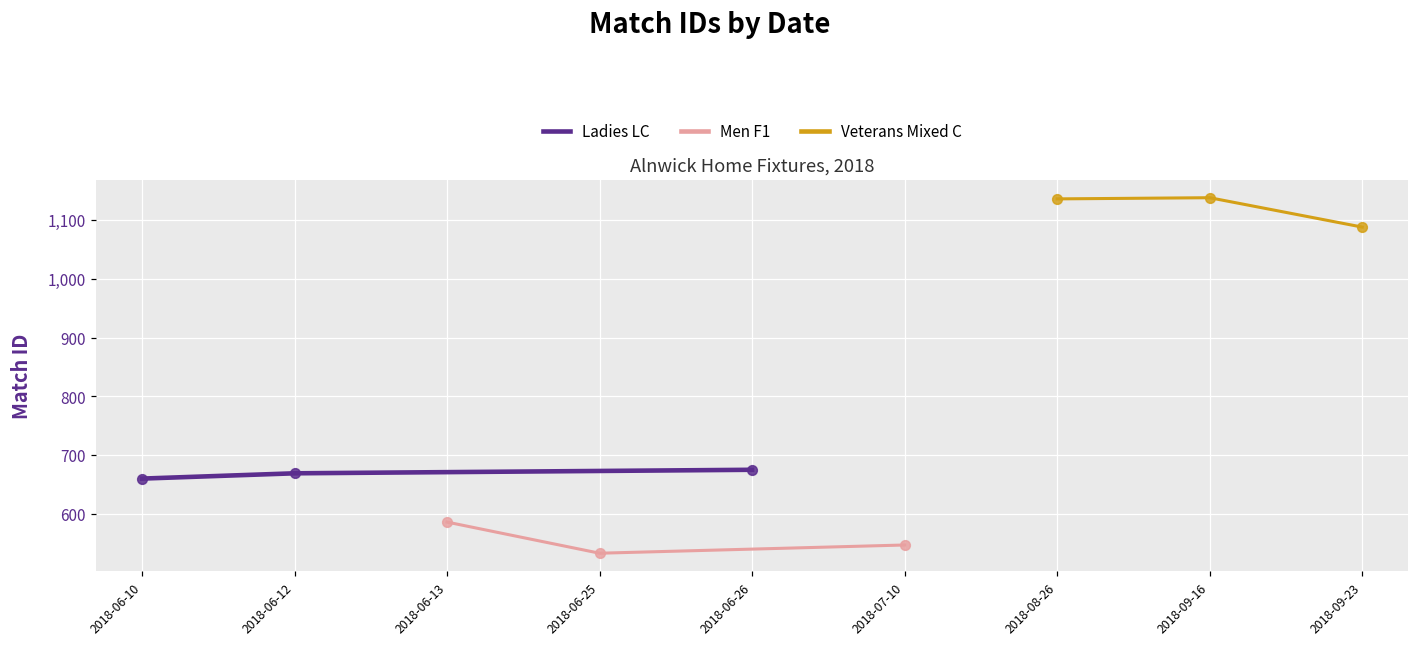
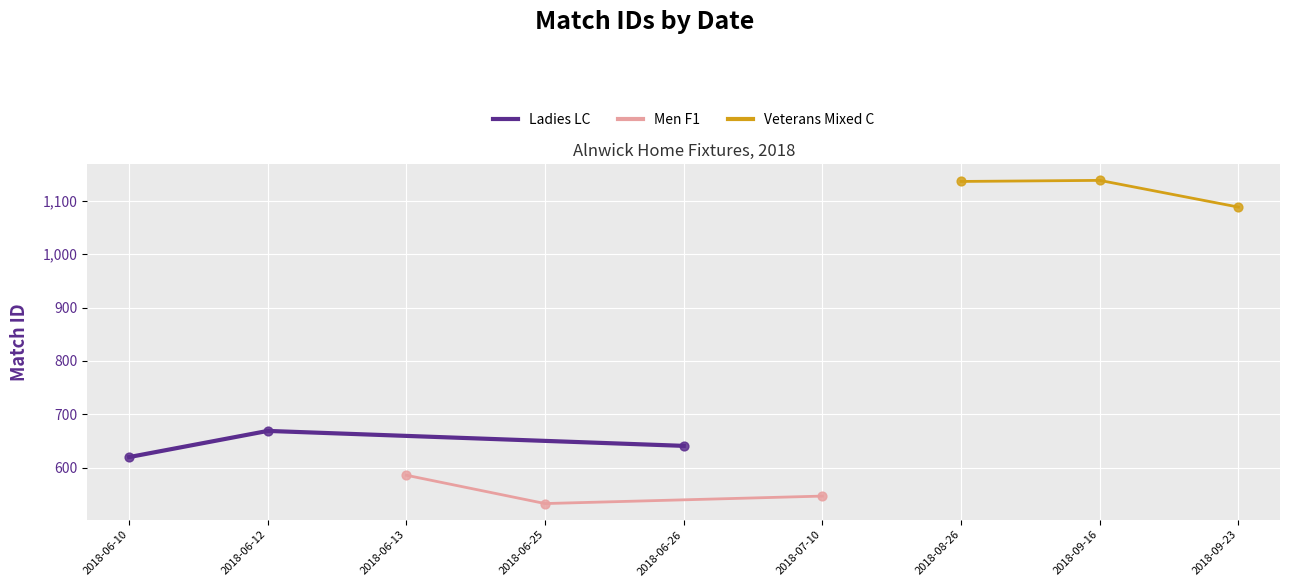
Ladies LC, 2018-06-10: 660 -> 620
Ladies LC, 2018-06-26: 680 -> 640
